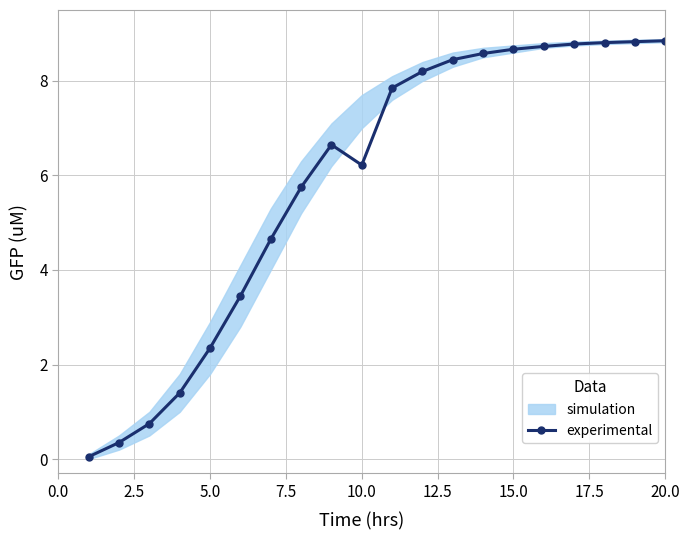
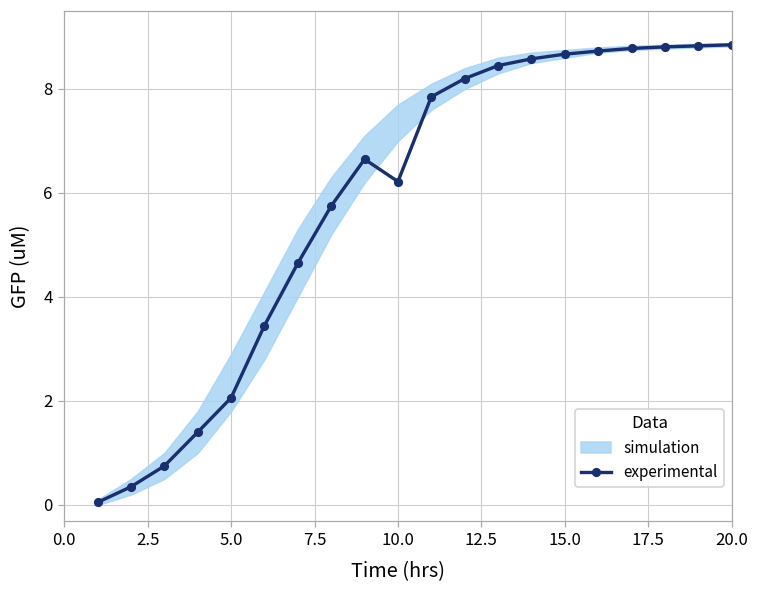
experimental, 5.0: 2.4 -> 2.1
